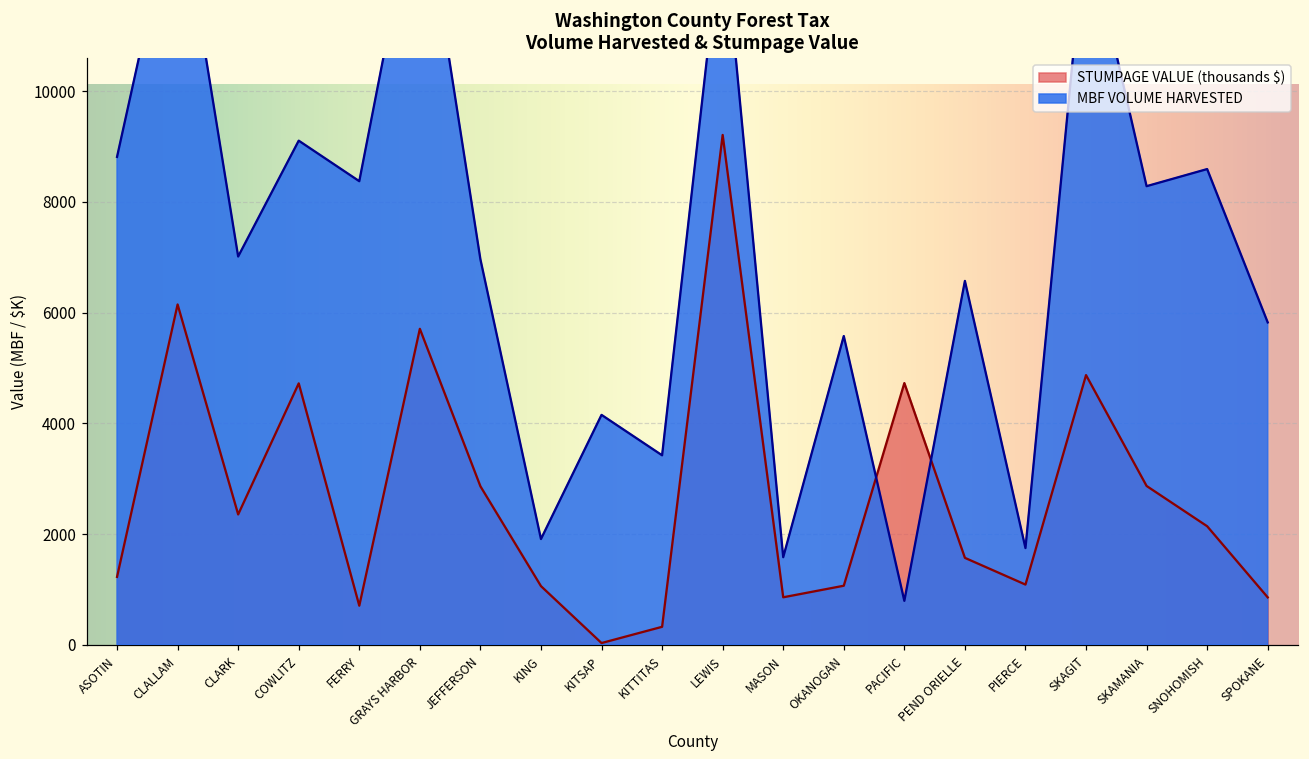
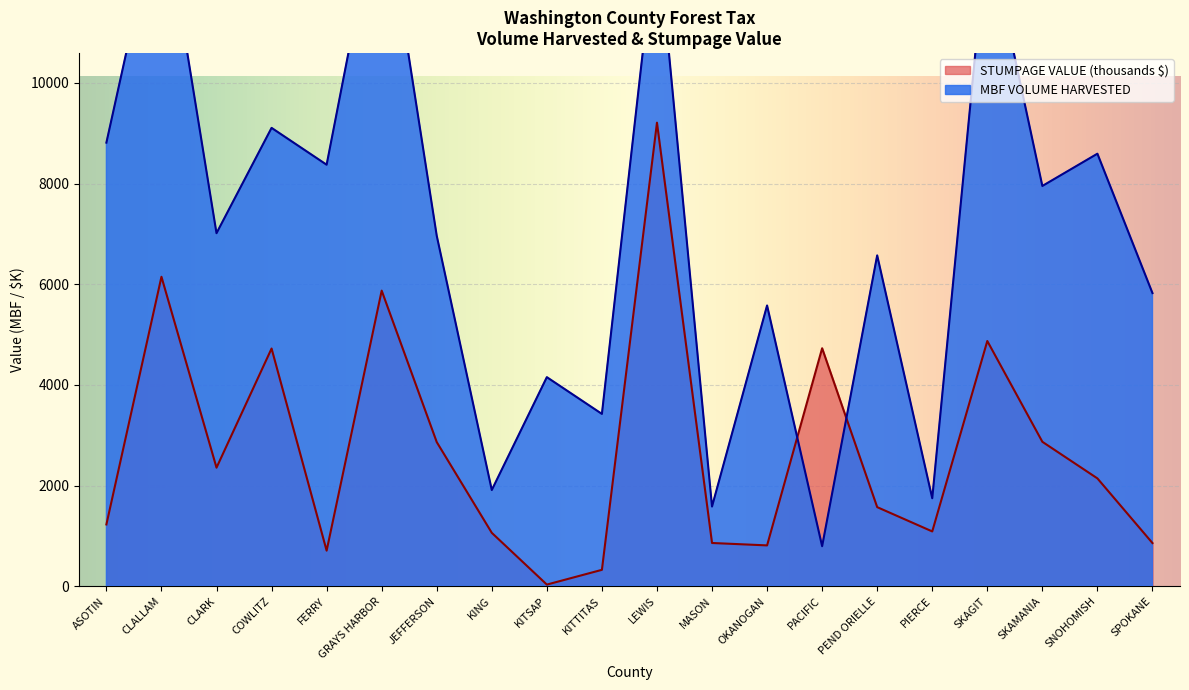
STUMPAGE VALUE (thousands $), GRAYS HARBOR: 5700 -> 5900
STUMPAGE VALUE (thousands $), OKANOGAN: 1100 -> 800
MBF VOLUME HARVESTED, SKAMANIA: 8300 -> 8000
